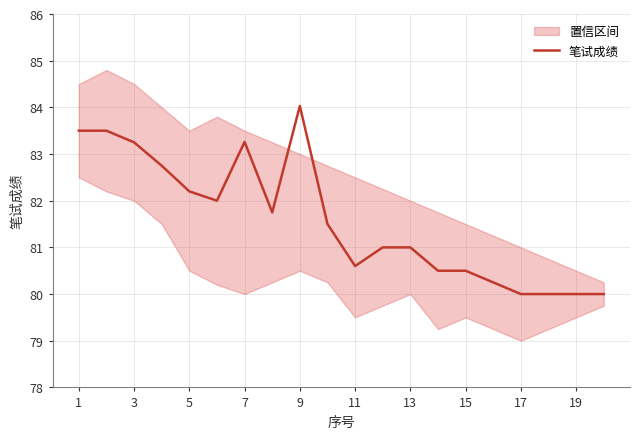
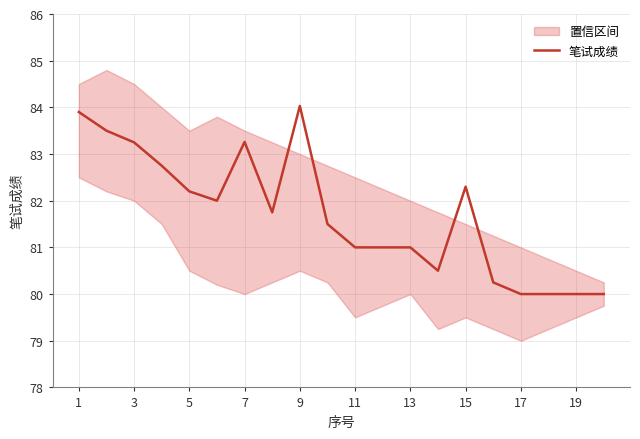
笔试成绩, 1: 83.5 -> 83.9
笔试成绩, 11: 80.6 -> 81.0
笔试成绩, 15: 80.5 -> 82.3
